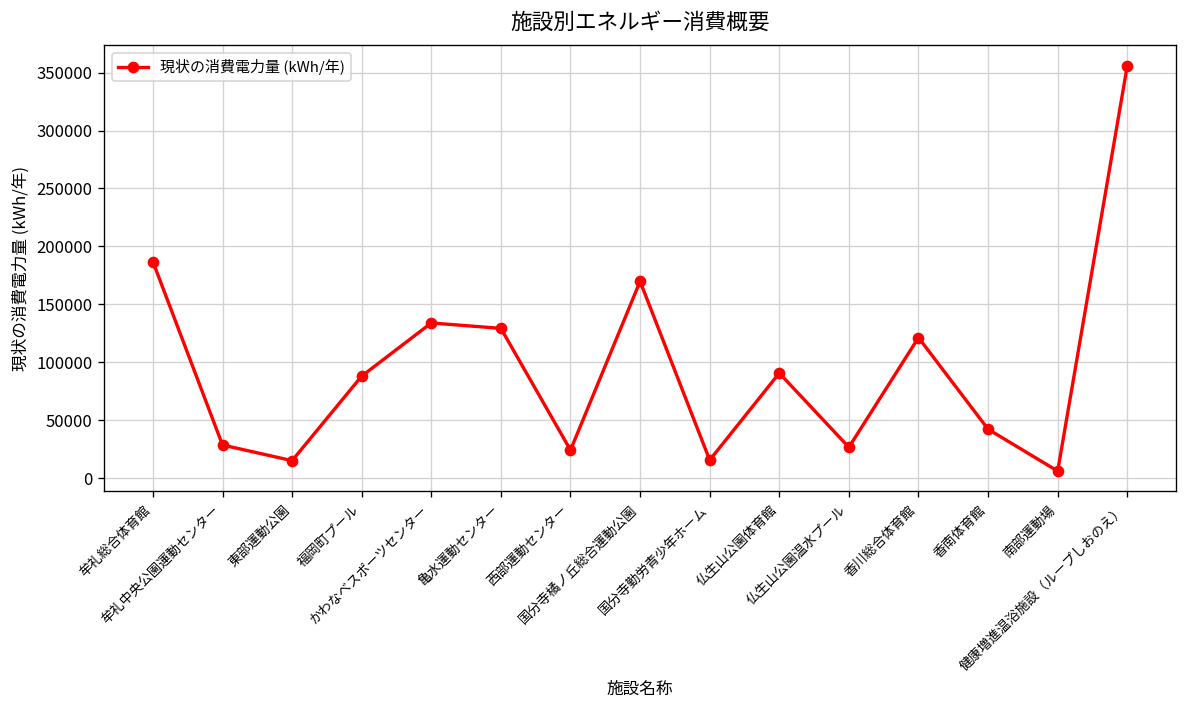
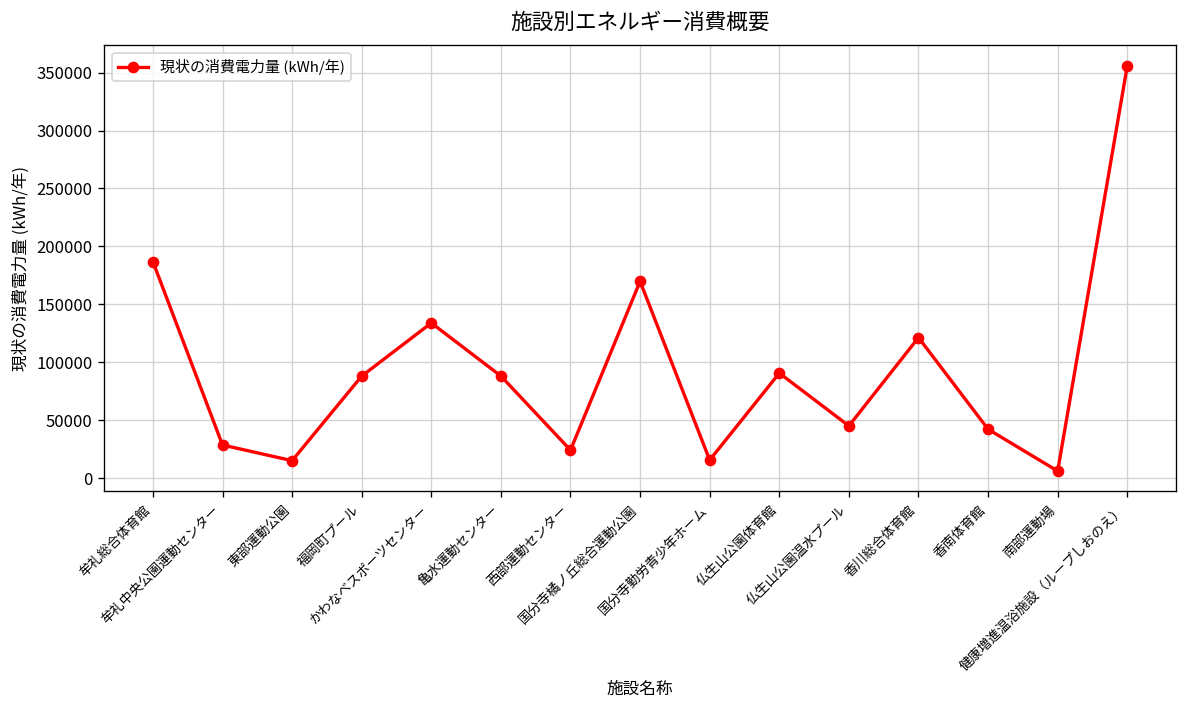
亀水運動センター: 130000 -> 90000
仏生山公園温水プール: 30000 -> 50000
